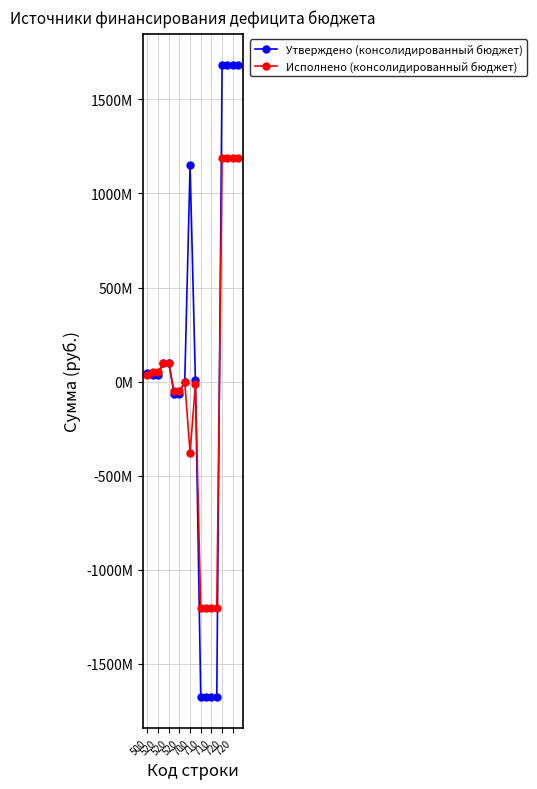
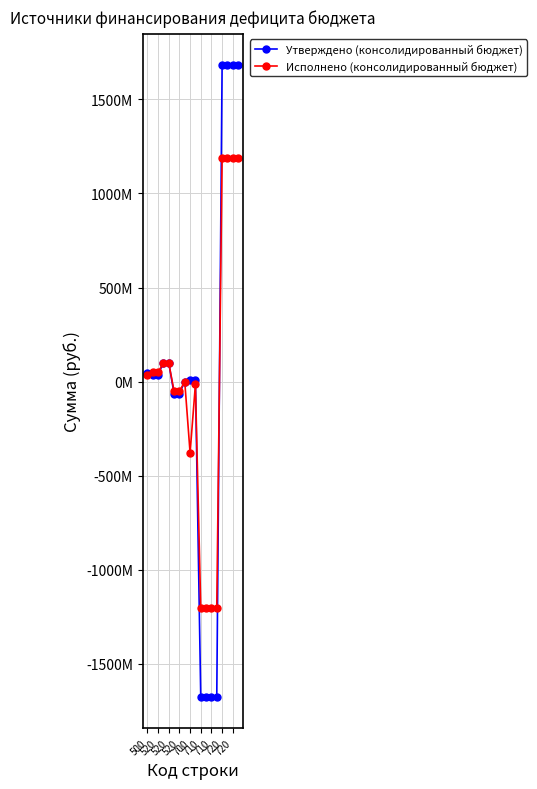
Утверждено (консолидированный бюджет), 700: 1150000000 -> 10000000
